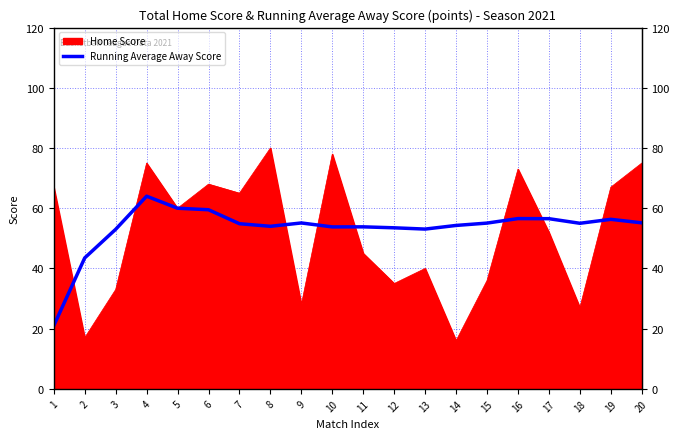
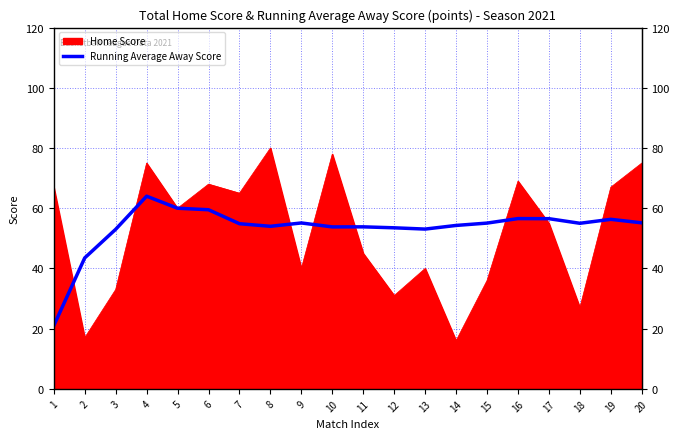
Home Score, 9: 28 -> 40
Home Score, 12: 35 -> 31
Home Score, 16: 73 -> 69
Home Score, 17: 52 -> 55
